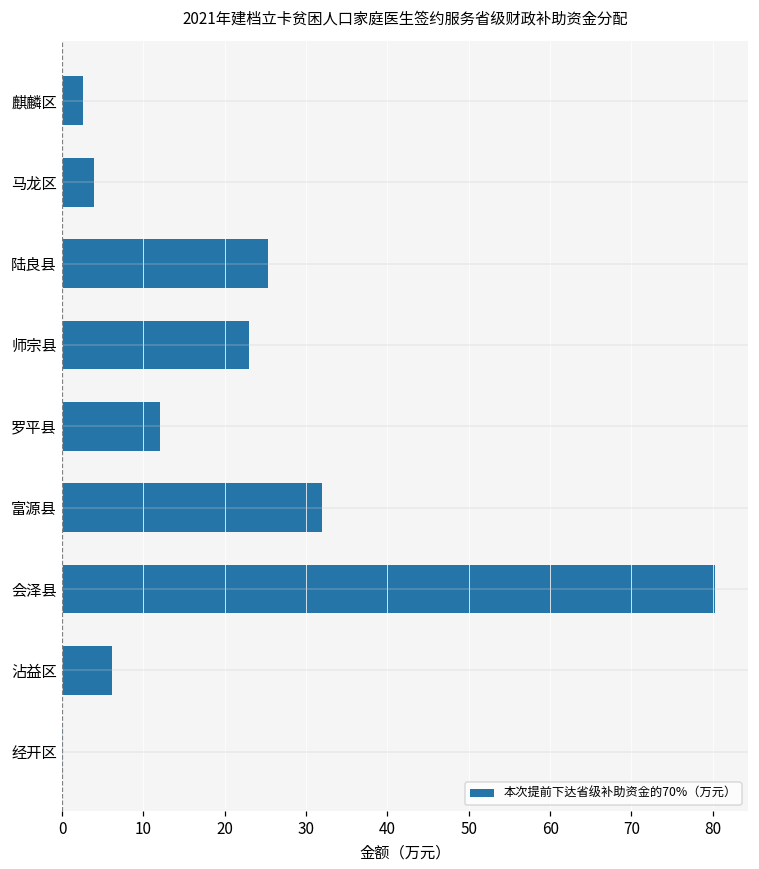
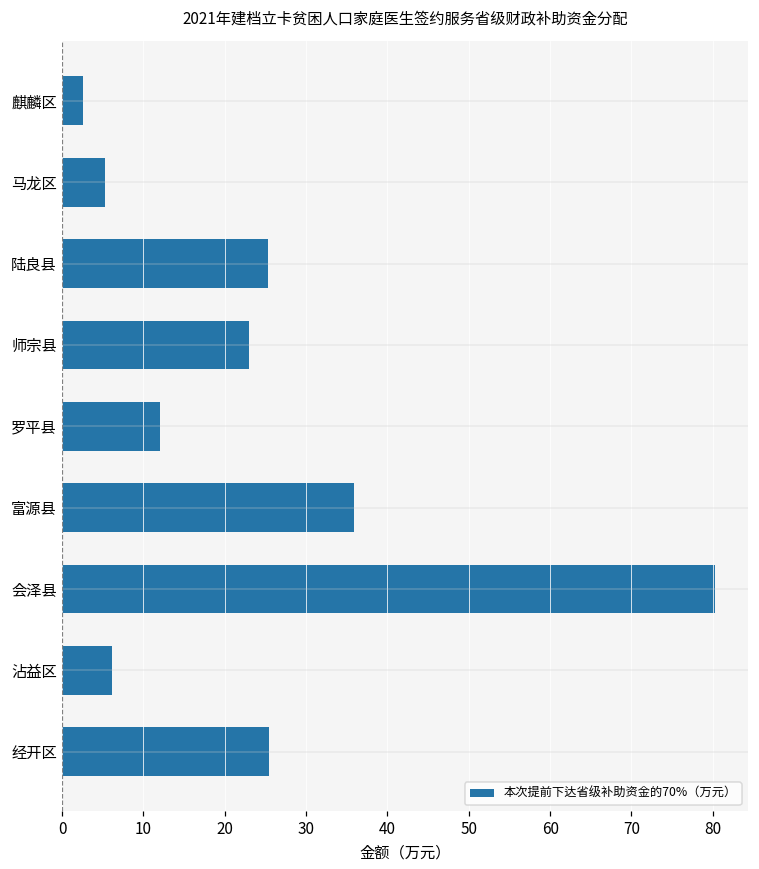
马龙区: 4 -> 5
富源县: 32 -> 36
经开区: 0 -> 25
